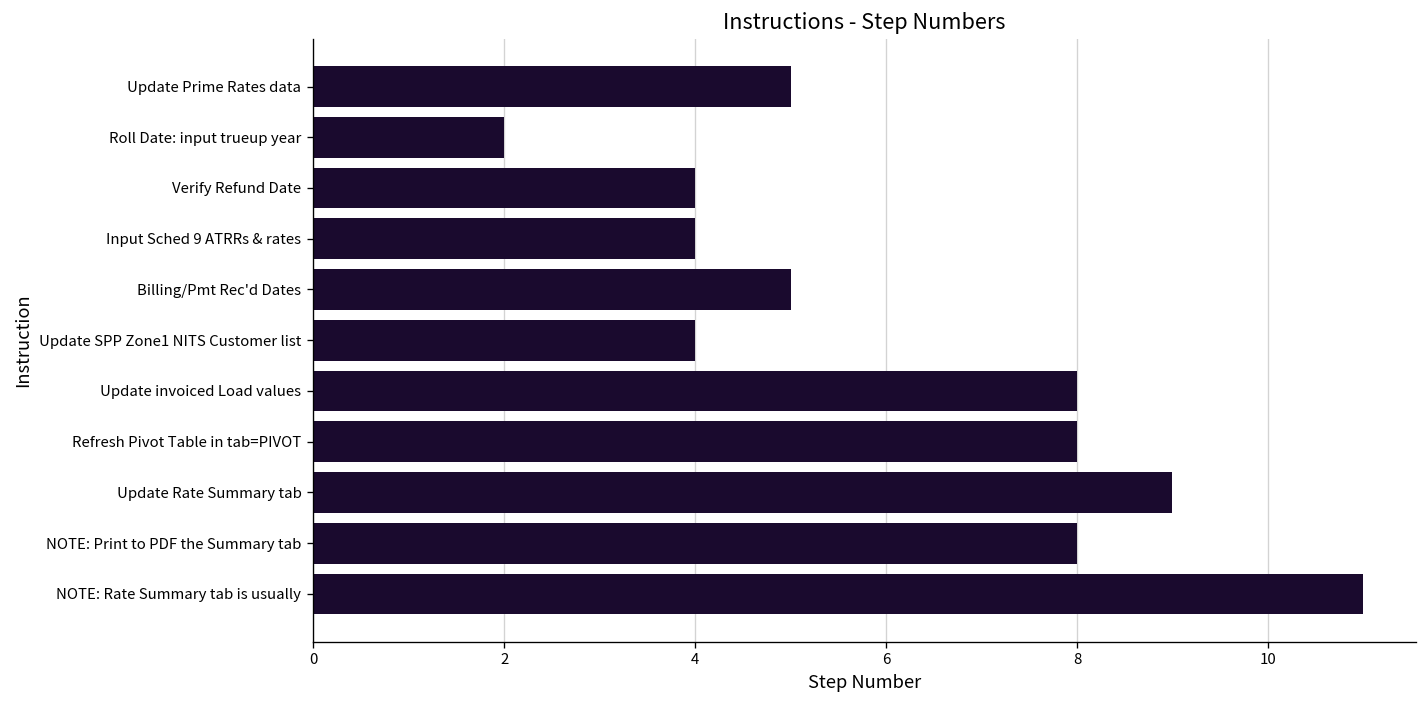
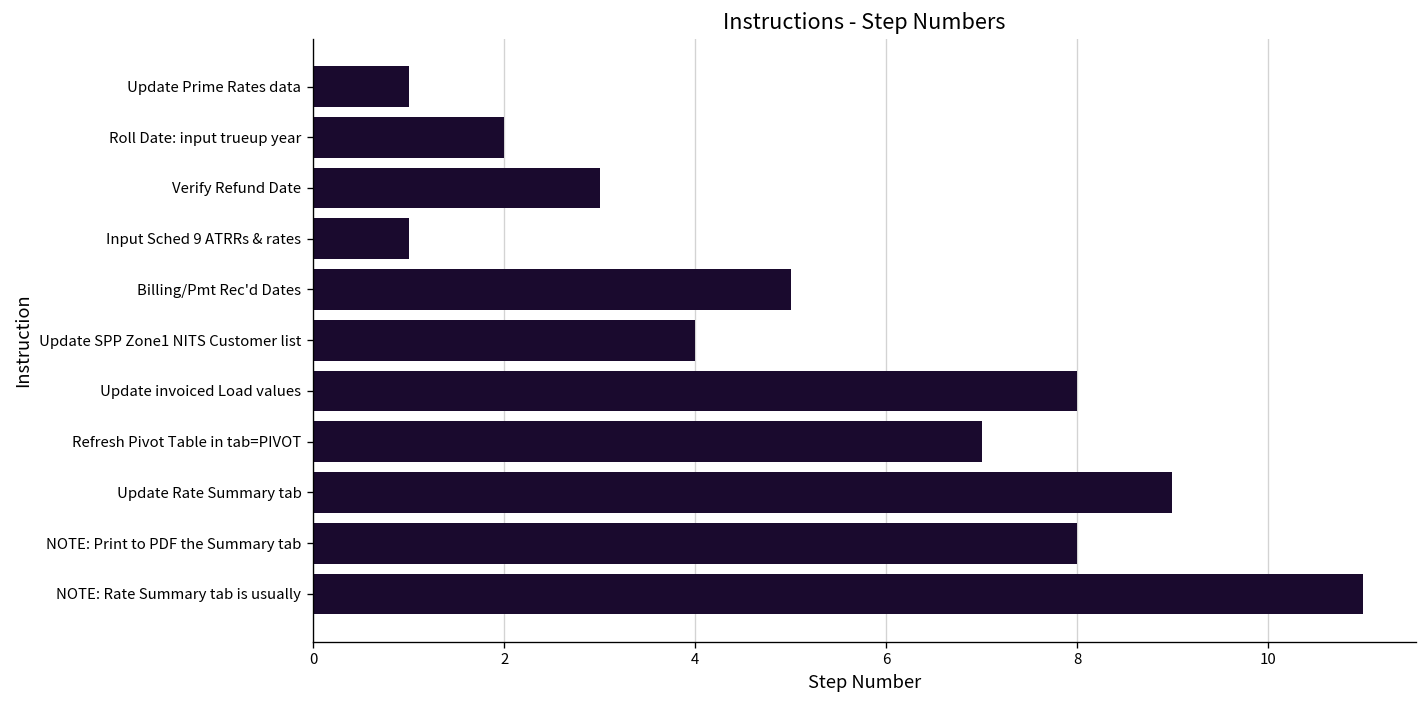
Update Prime Rates data: 5 -> 1
Verify Refund Date: 4 -> 3
Input Sched 9 ATRRs & rates: 4 -> 1
Refresh Pivot Table in tab=PIVOT: 8 -> 7
